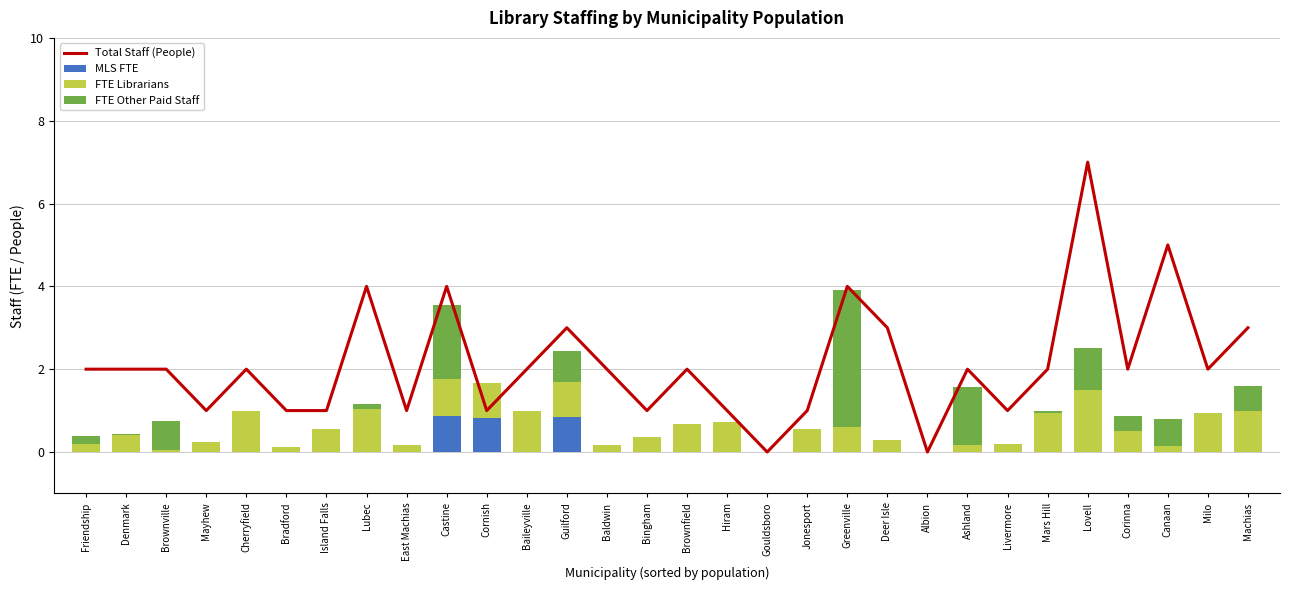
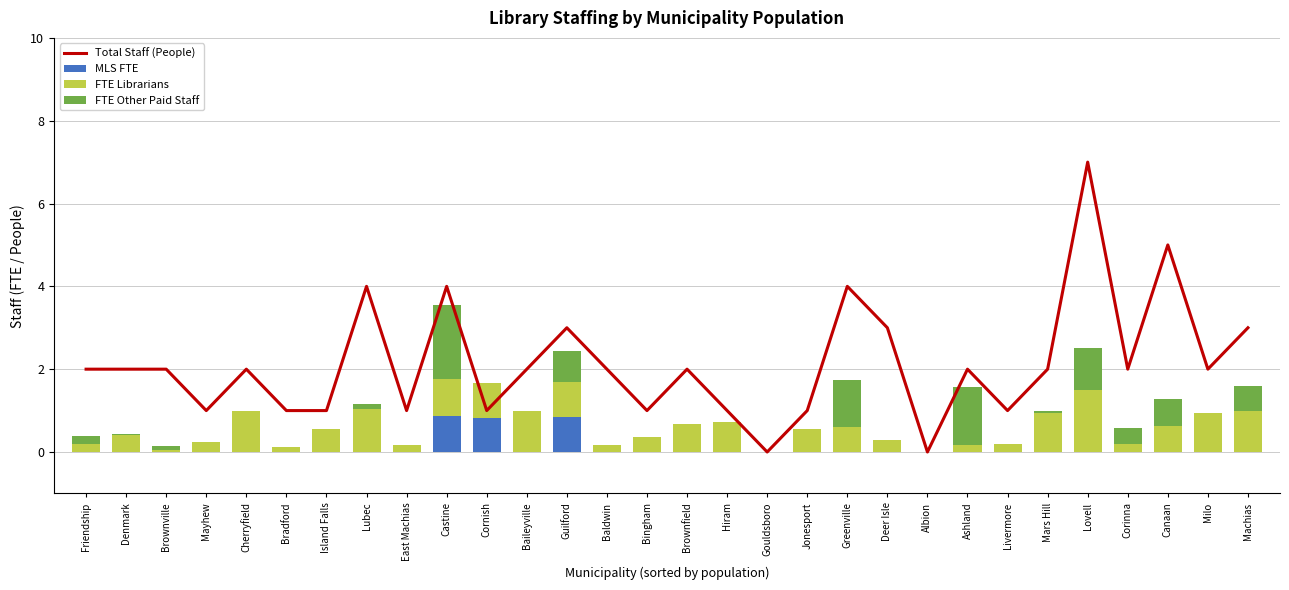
FTE Other Paid Staff, Brownville: 0.7 -> 0.1
FTE Other Paid Staff, Greenville: 3.3 -> 1.2
FTE Librarians, Corinna: 0.5 -> 0.2
FTE Librarians, Canaan: 0.1 -> 0.6
